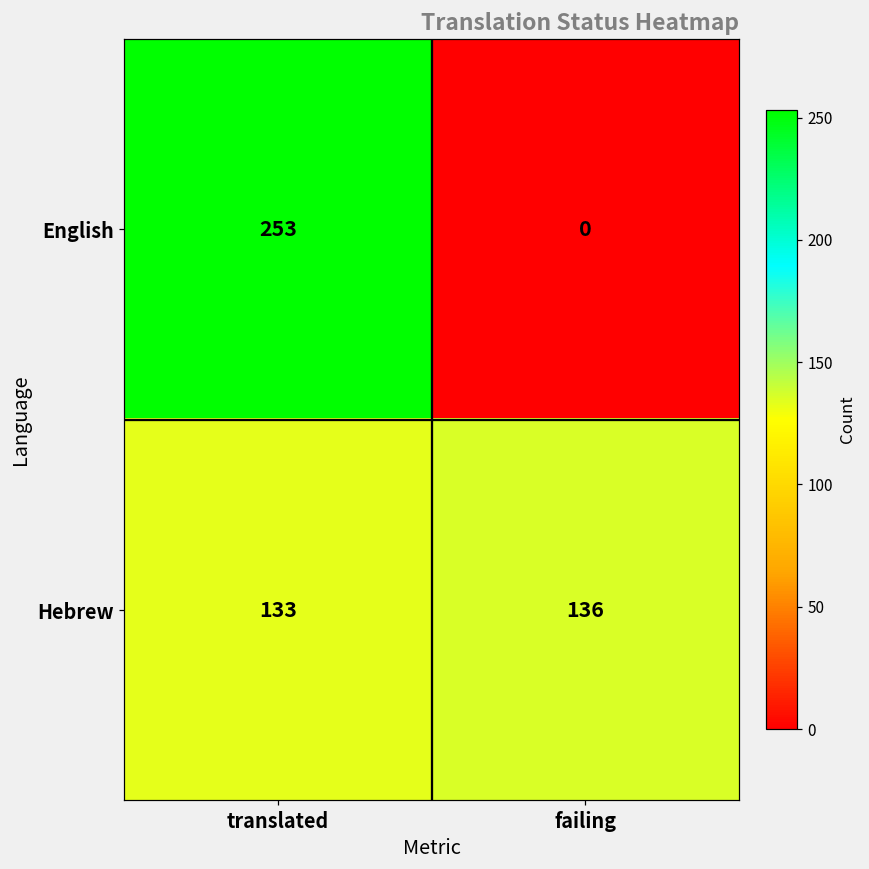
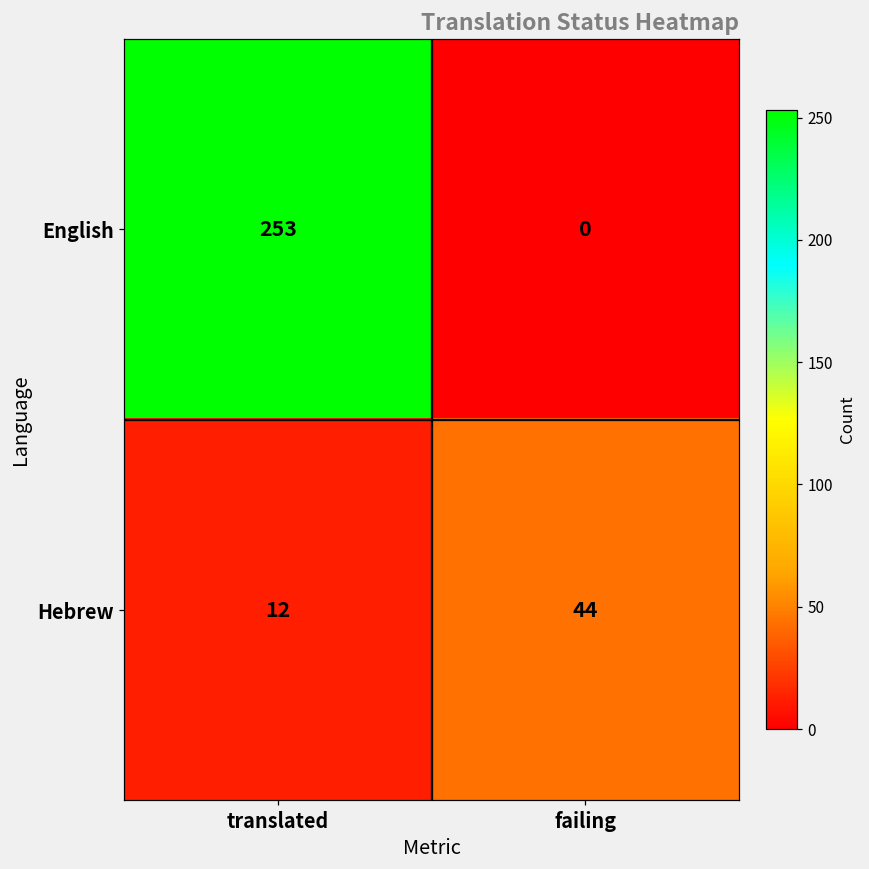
Hebrew, translated: 133 -> 12
Hebrew, failing: 136 -> 44
